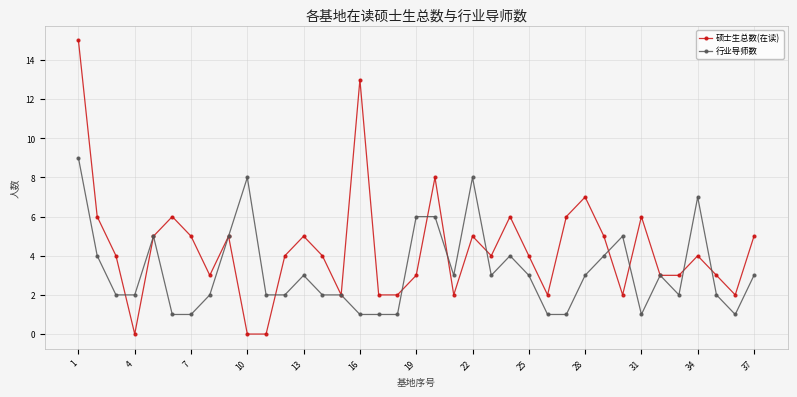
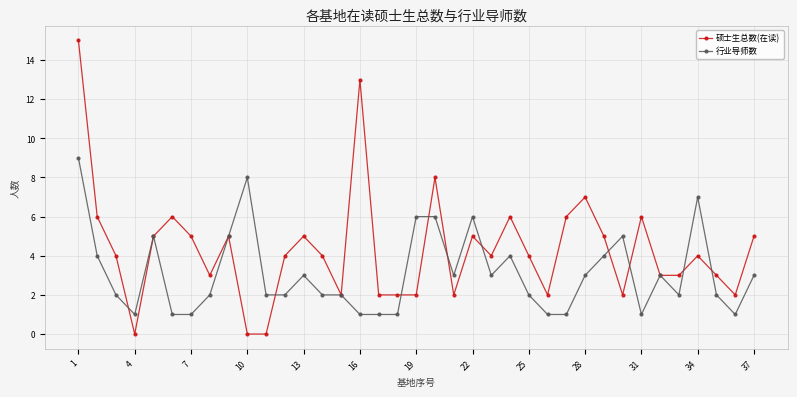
行业导师数, 4: 2 -> 1
硕士生总数(在读), 19: 3 -> 2
行业导师数, 22: 8 -> 6
行业导师数, 25: 3 -> 2
